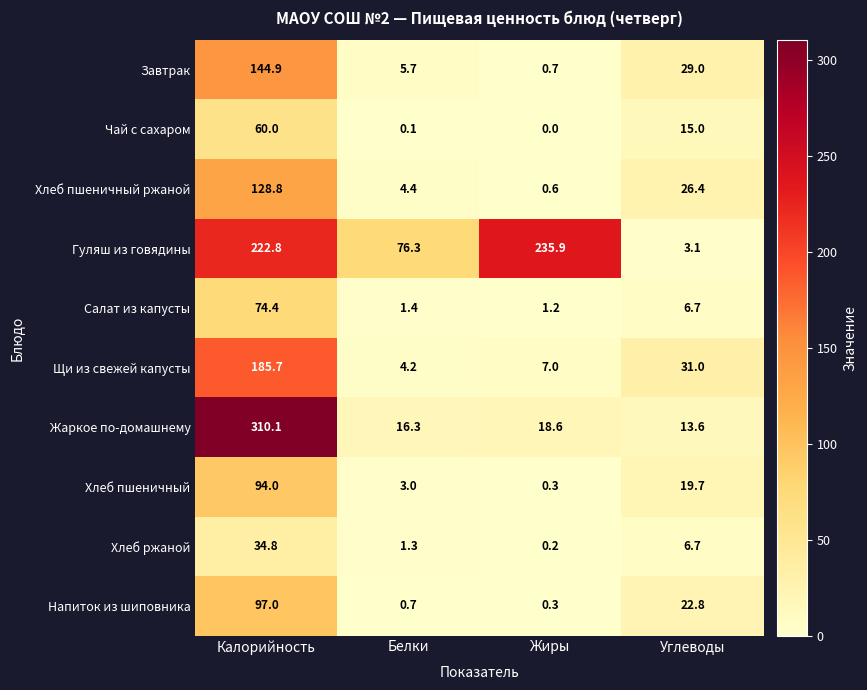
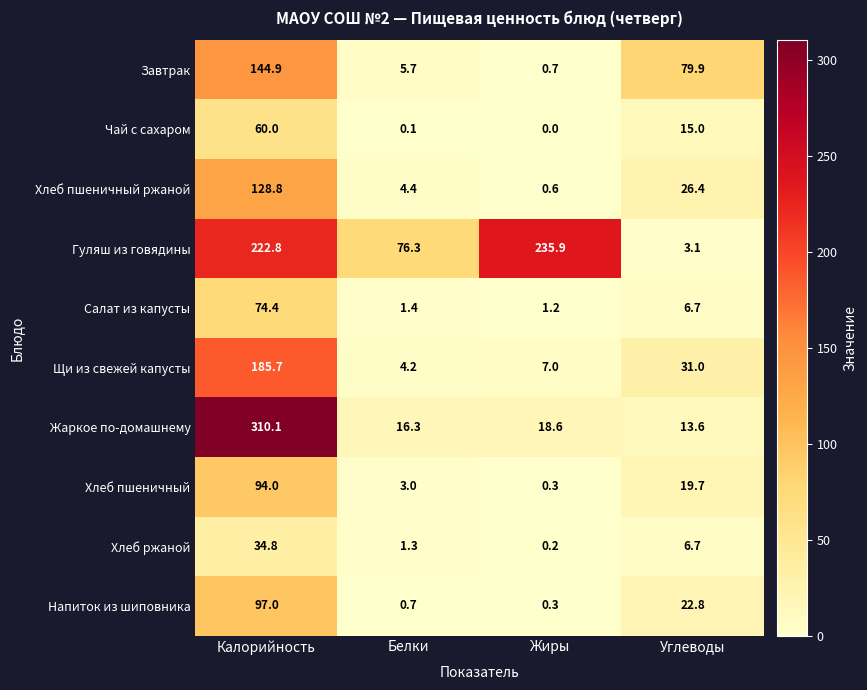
Завтрак, Углеводы: 29.0 -> 79.9
